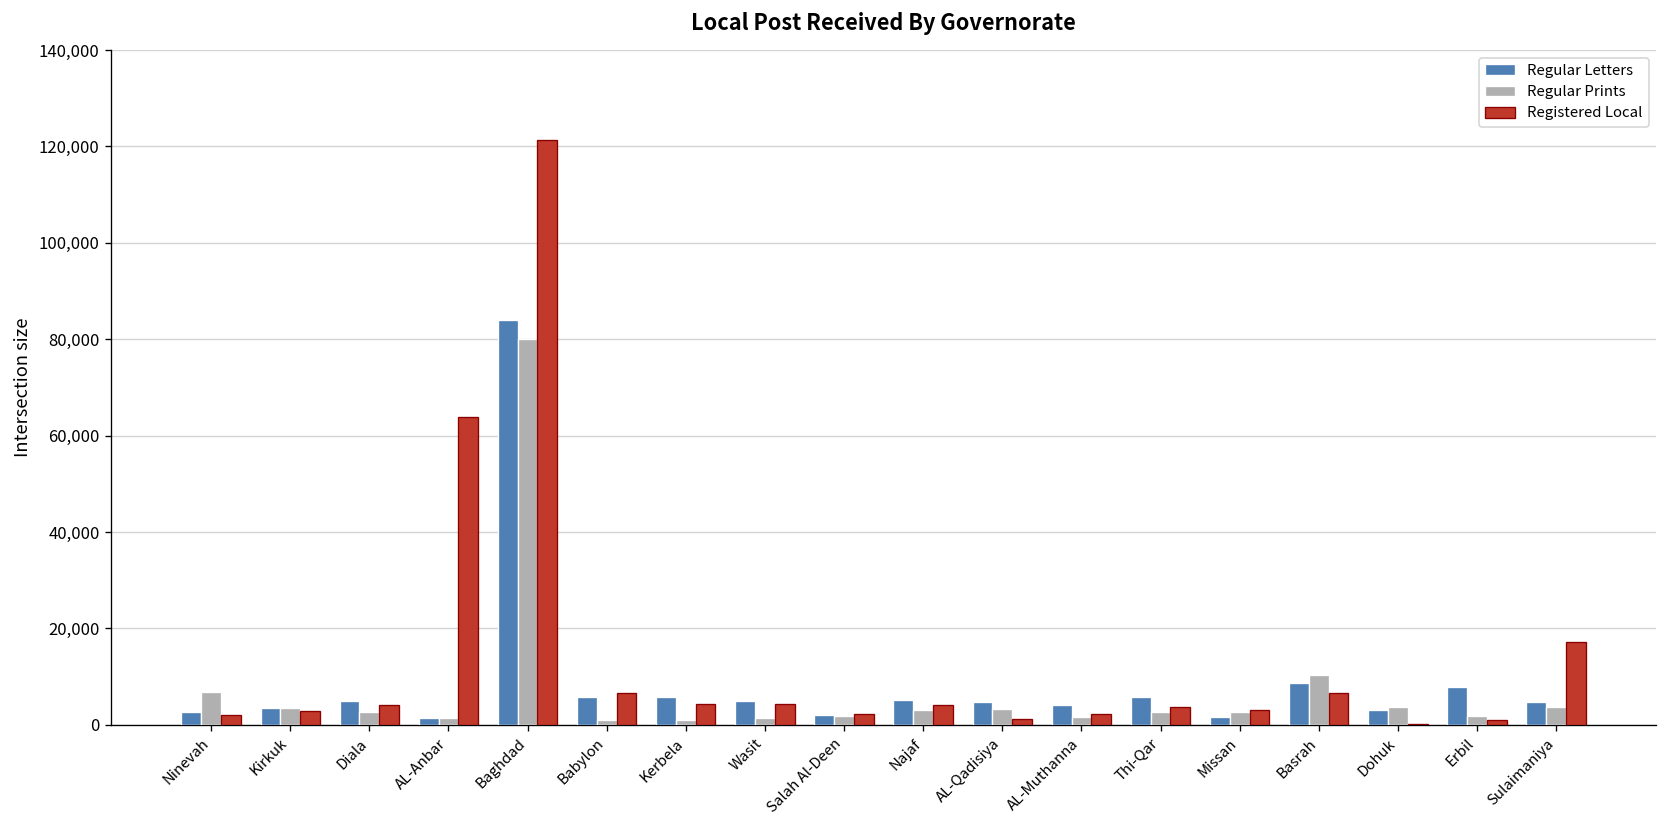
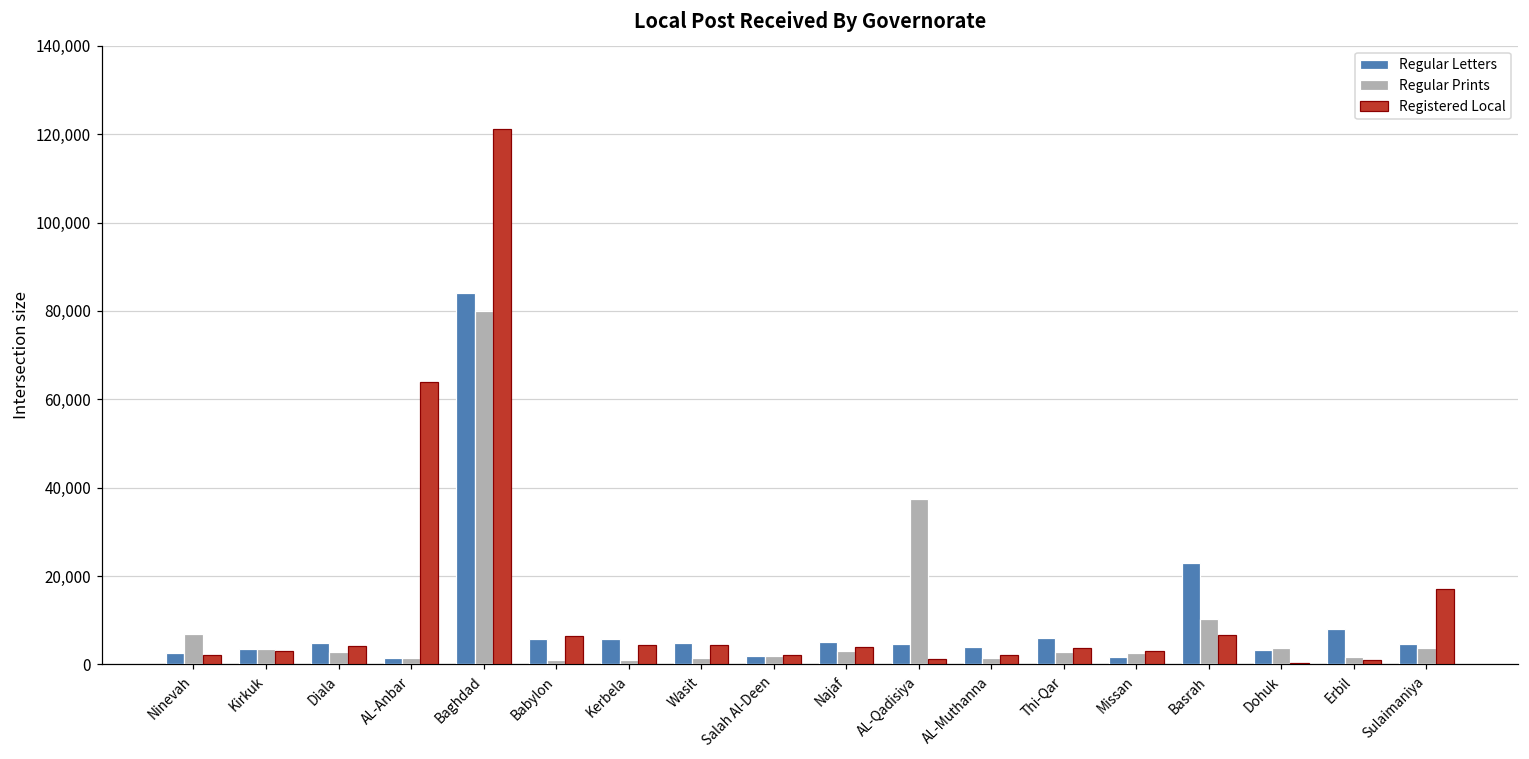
Regular Prints, AL-Qadisiya: 3,000 -> 37,000
Regular Letters, Basrah: 9,000 -> 23,000
